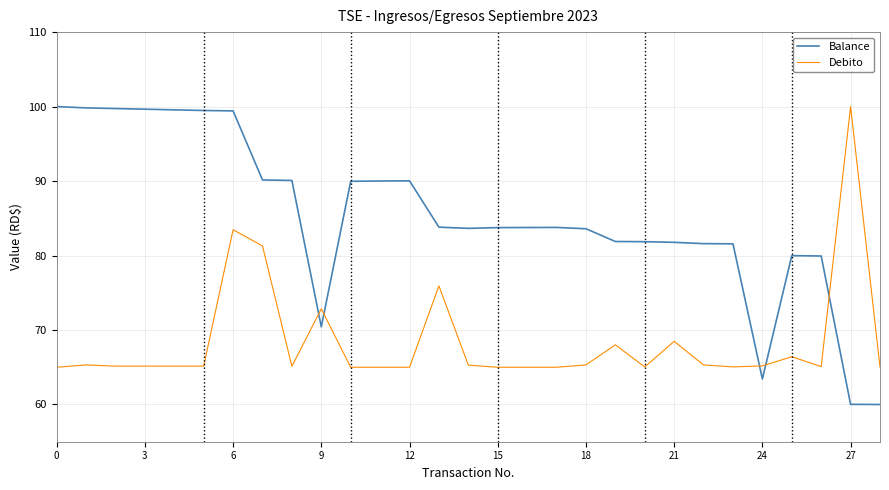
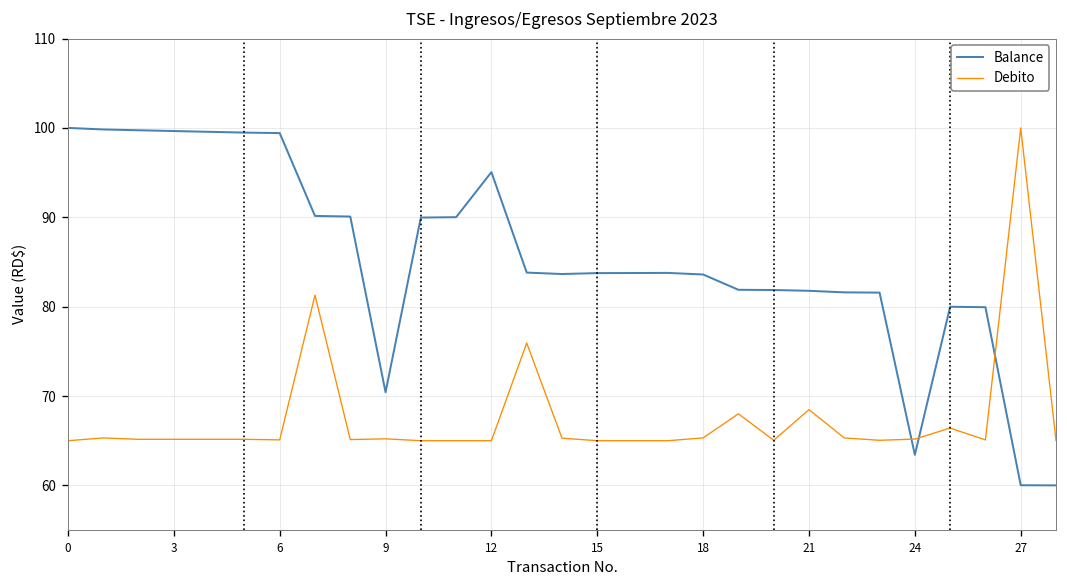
Debito, 6: 83 -> 65
Debito, 9: 73 -> 65
Balance, 12: 90 -> 95
